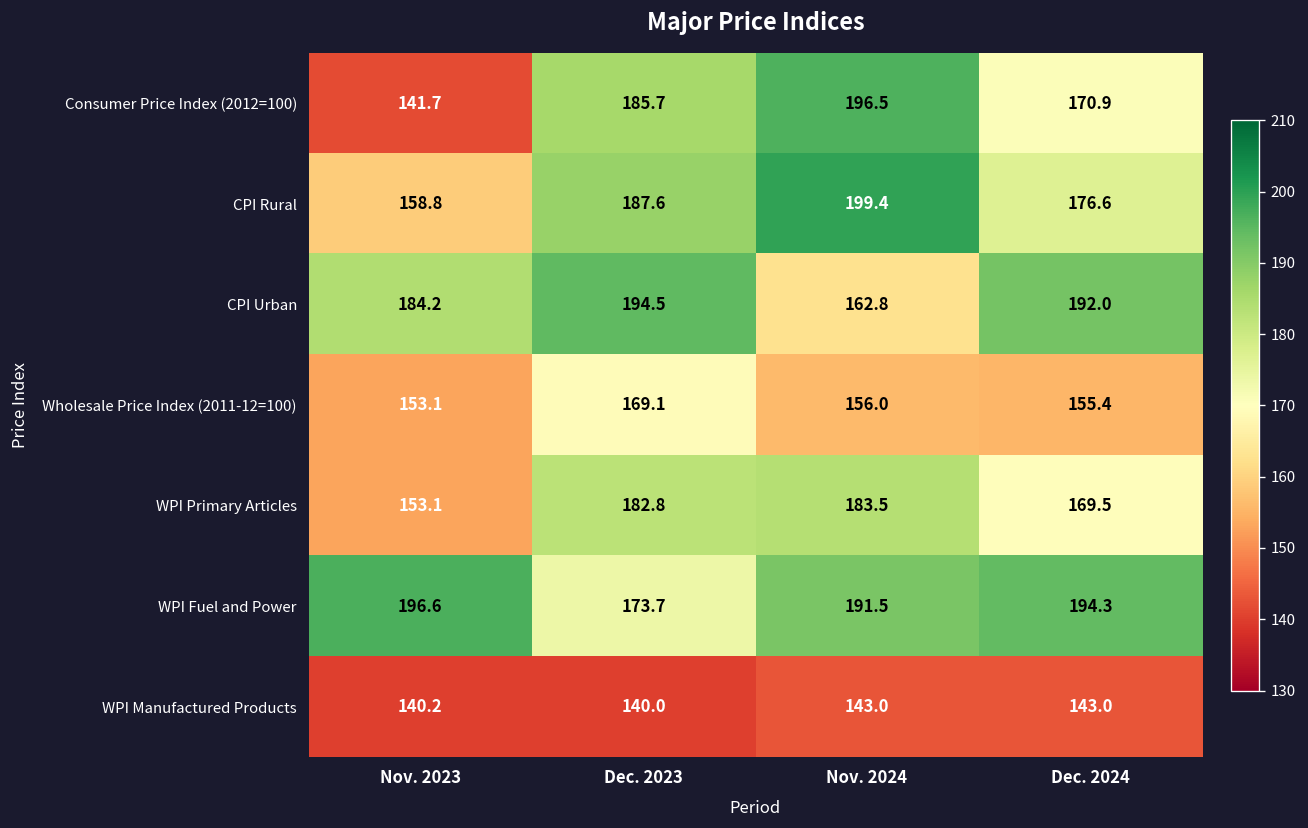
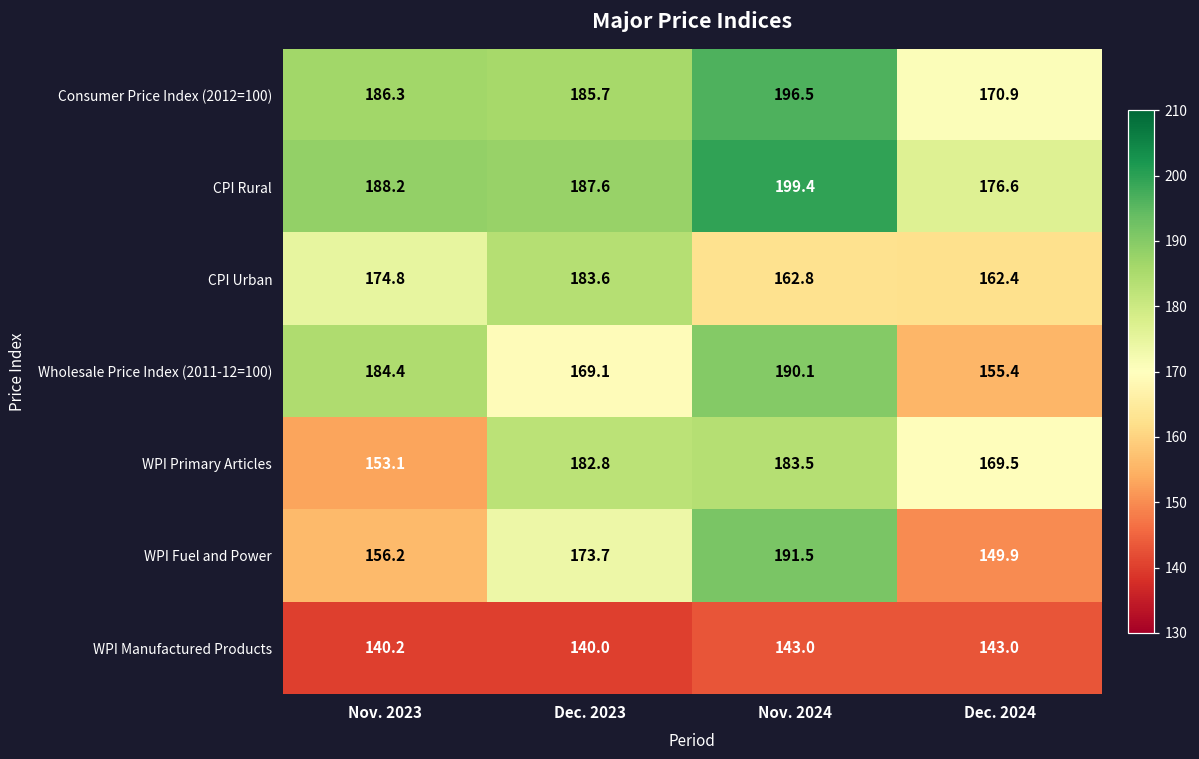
Consumer Price Index (2012=100), Nov. 2023: 141.7 -> 186.3
CPI Rural, Nov. 2023: 158.8 -> 188.2
CPI Urban, Nov. 2023: 184.2 -> 174.8
CPI Urban, Dec. 2023: 194.5 -> 183.6
CPI Urban, Dec. 2024: 192.0 -> 162.4
Wholesale Price Index (2011-12=100), Nov. 2023: 153.1 -> 184.4
Wholesale Price Index (2011-12=100), Nov. 2024: 156.0 -> 190.1
WPI Fuel and Power, Nov. 2023: 196.6 -> 156.2
WPI Fuel and Power, Dec. 2024: 194.3 -> 149.9
